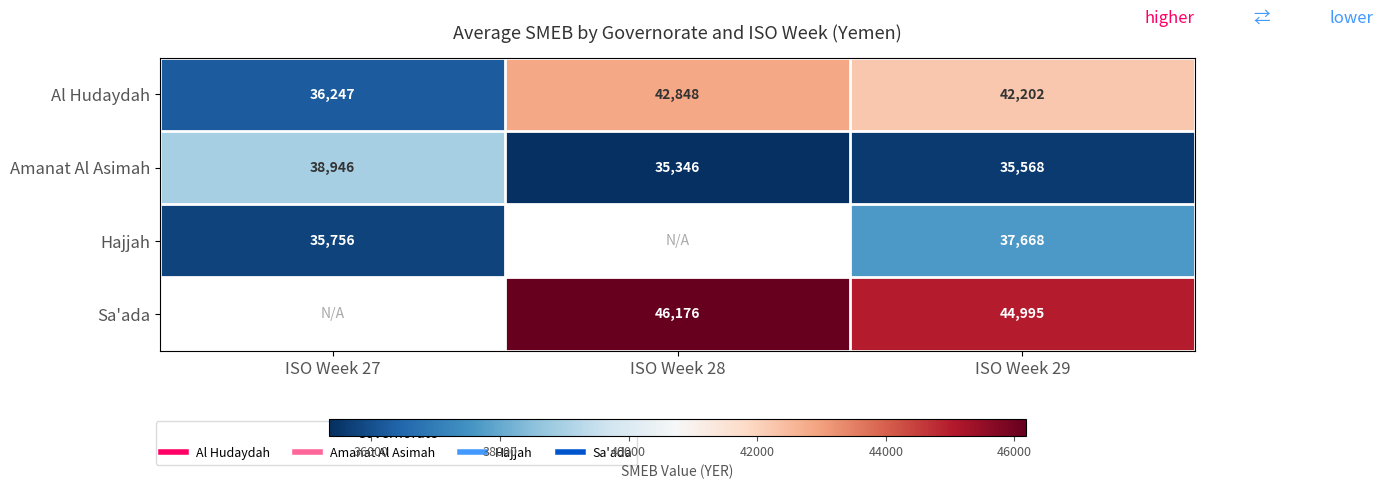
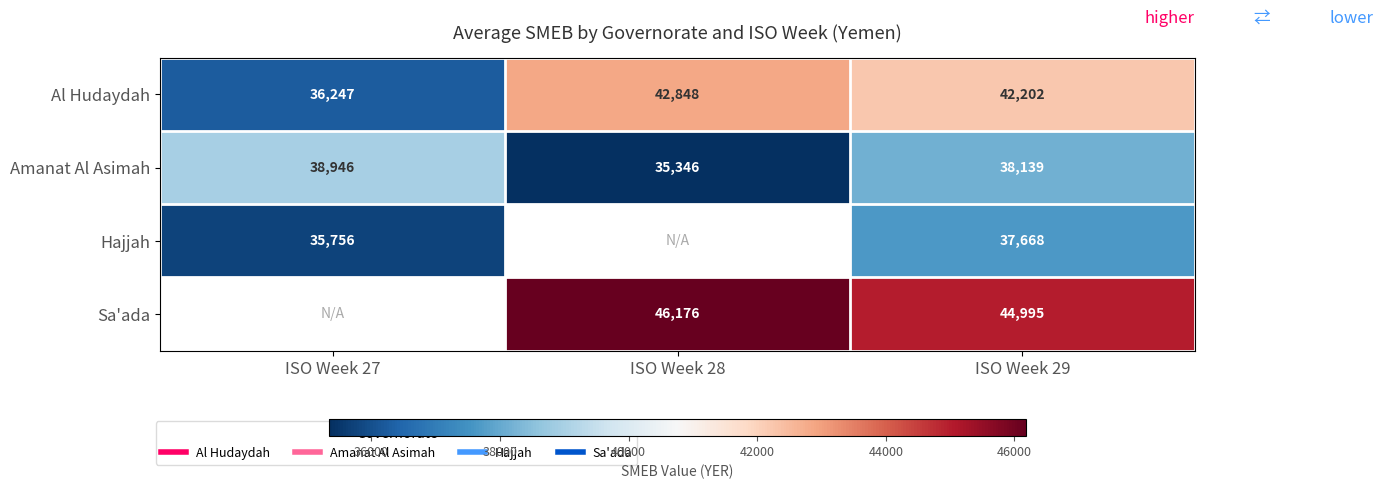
Amanat Al Asimah, ISO Week 29: 35,568 -> 38,139
